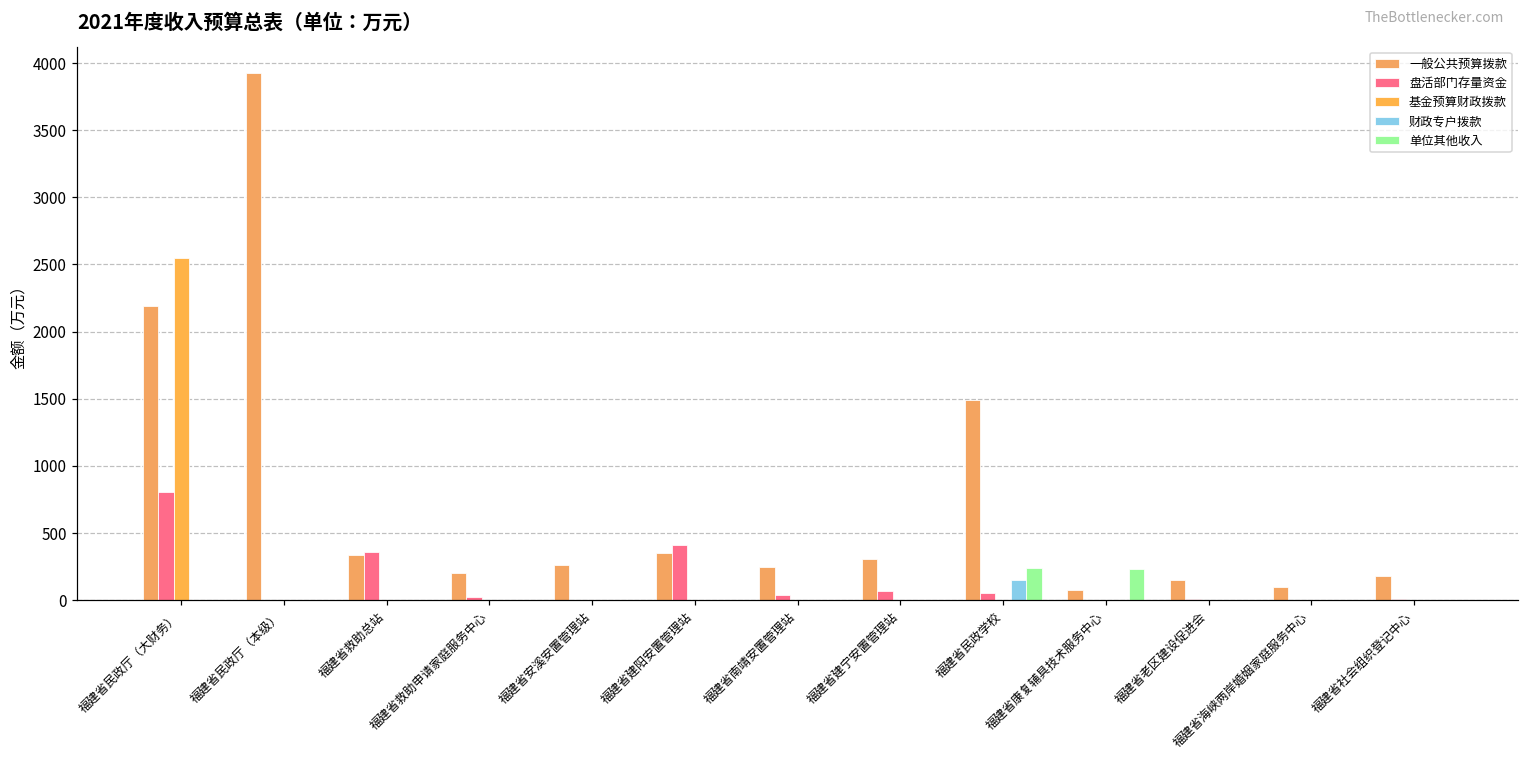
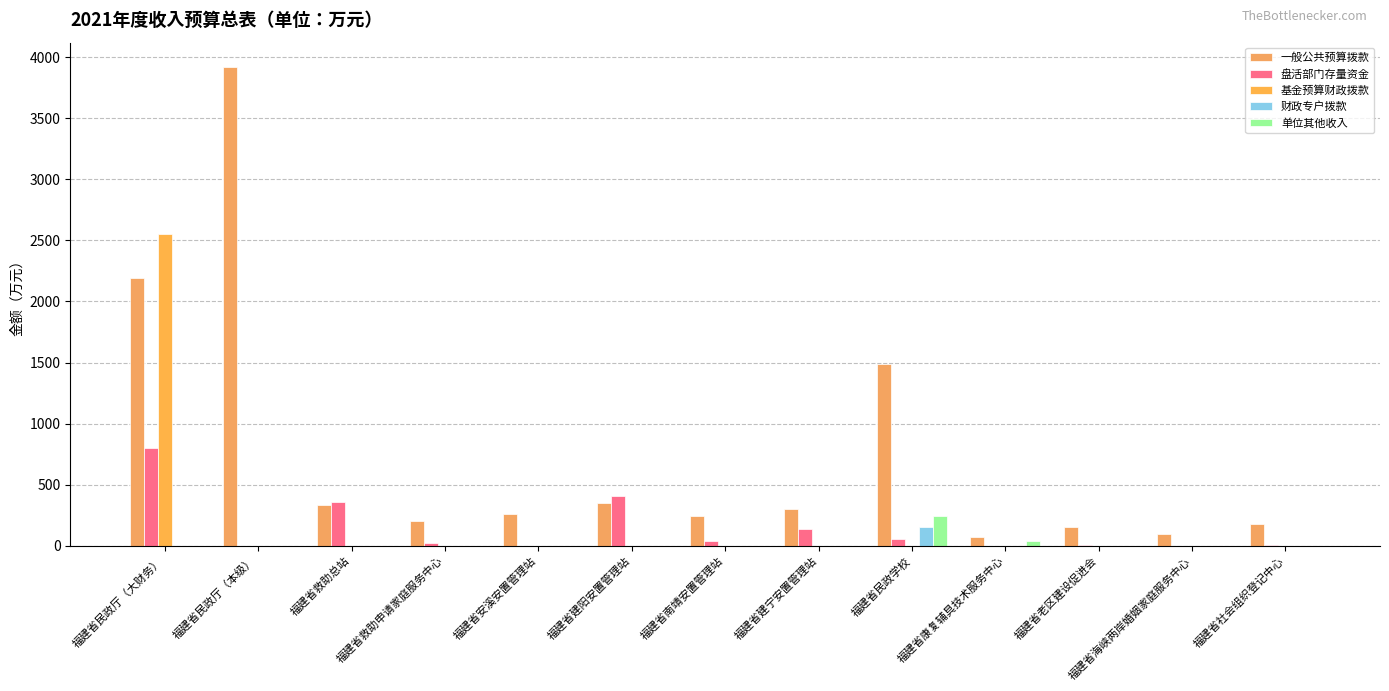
盘活部门存量资金, 福建省建宁安置管理站: 70 -> 140
单位其他收入, 福建省康复辅具技术服务中心: 230 -> 30
